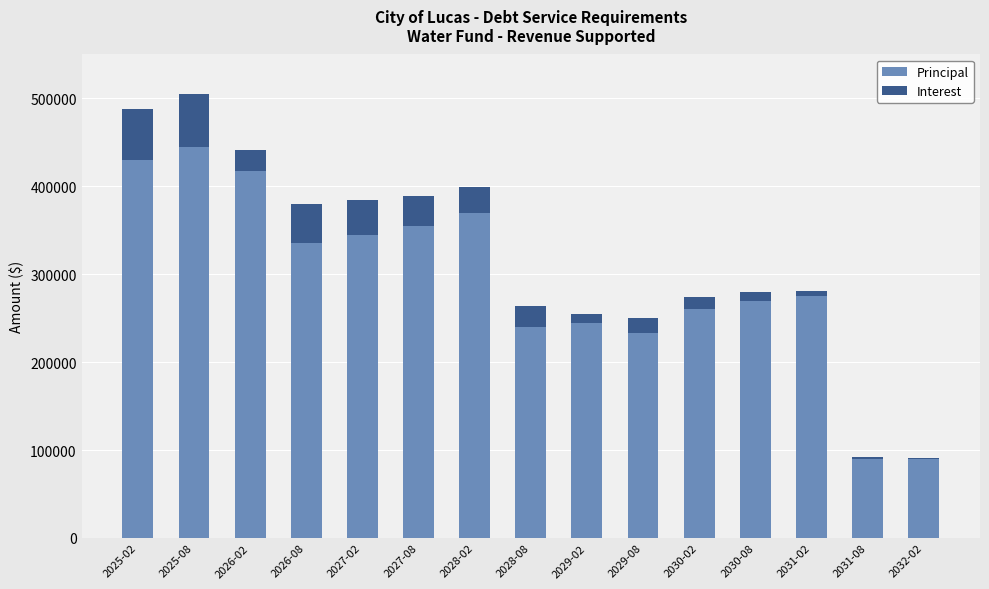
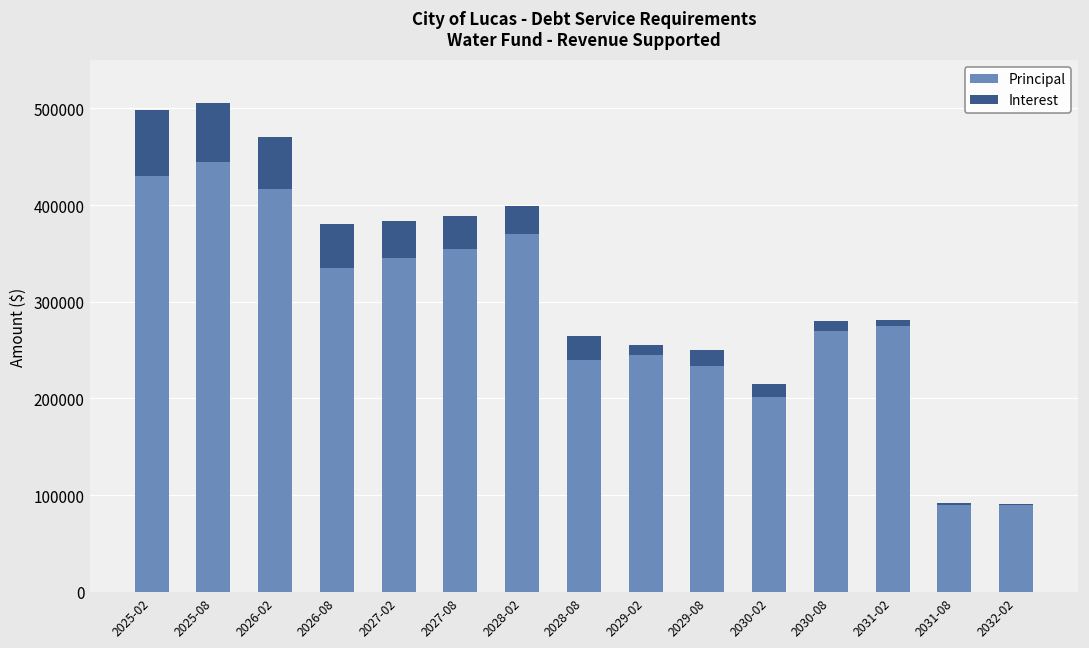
Interest, 2025-02: 60000 -> 70000
Interest, 2026-02: 20000 -> 50000
Principal, 2030-02: 260000 -> 200000
